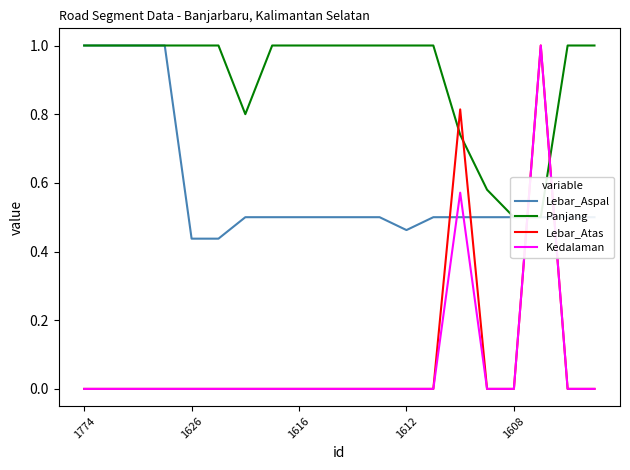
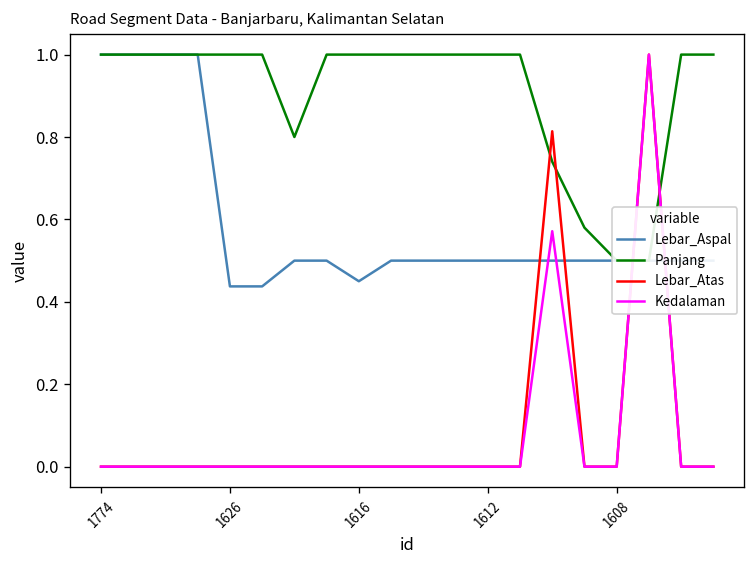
Lebar_Aspal, 1616: 0.50 -> 0.45
Lebar_Aspal, 1612: 0.46 -> 0.50
